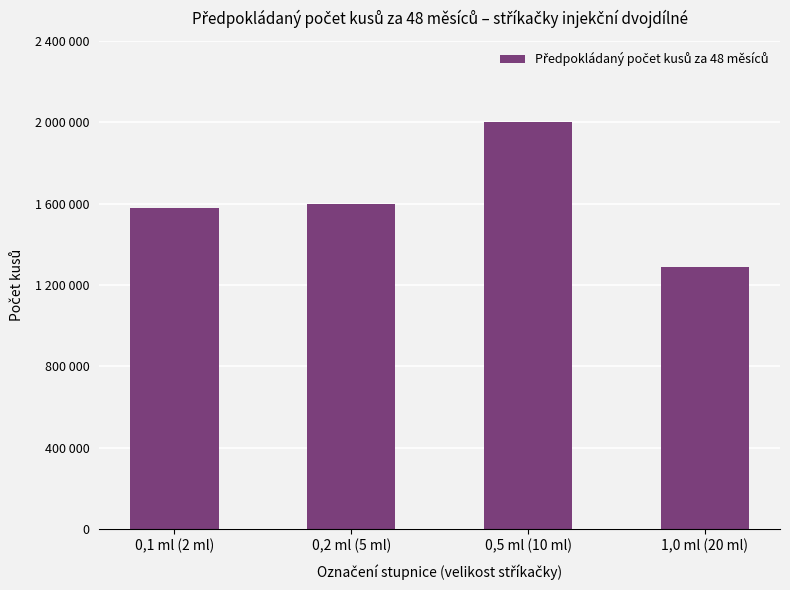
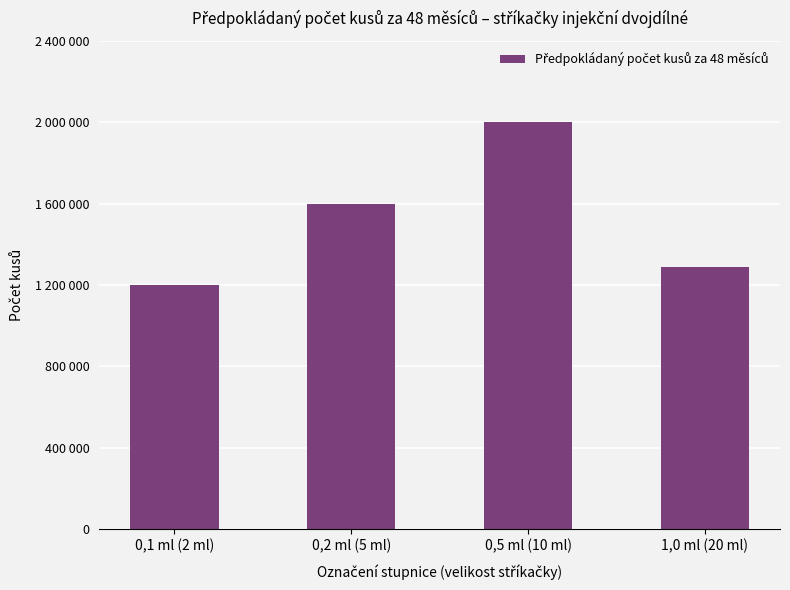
0,1 ml (2 ml): 1580000 -> 1200000
